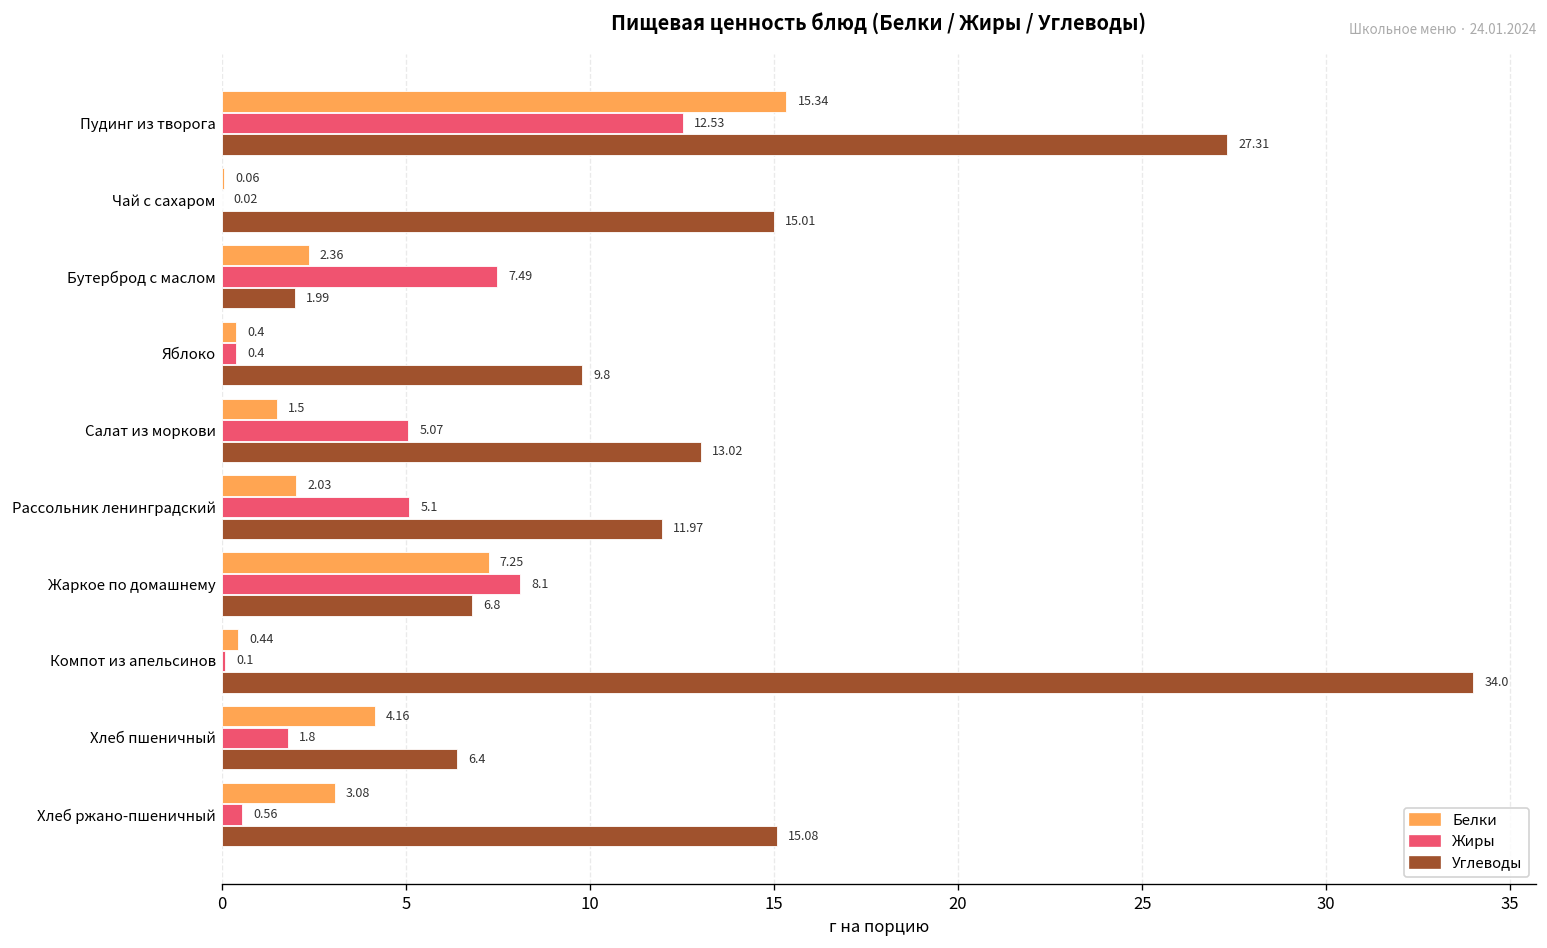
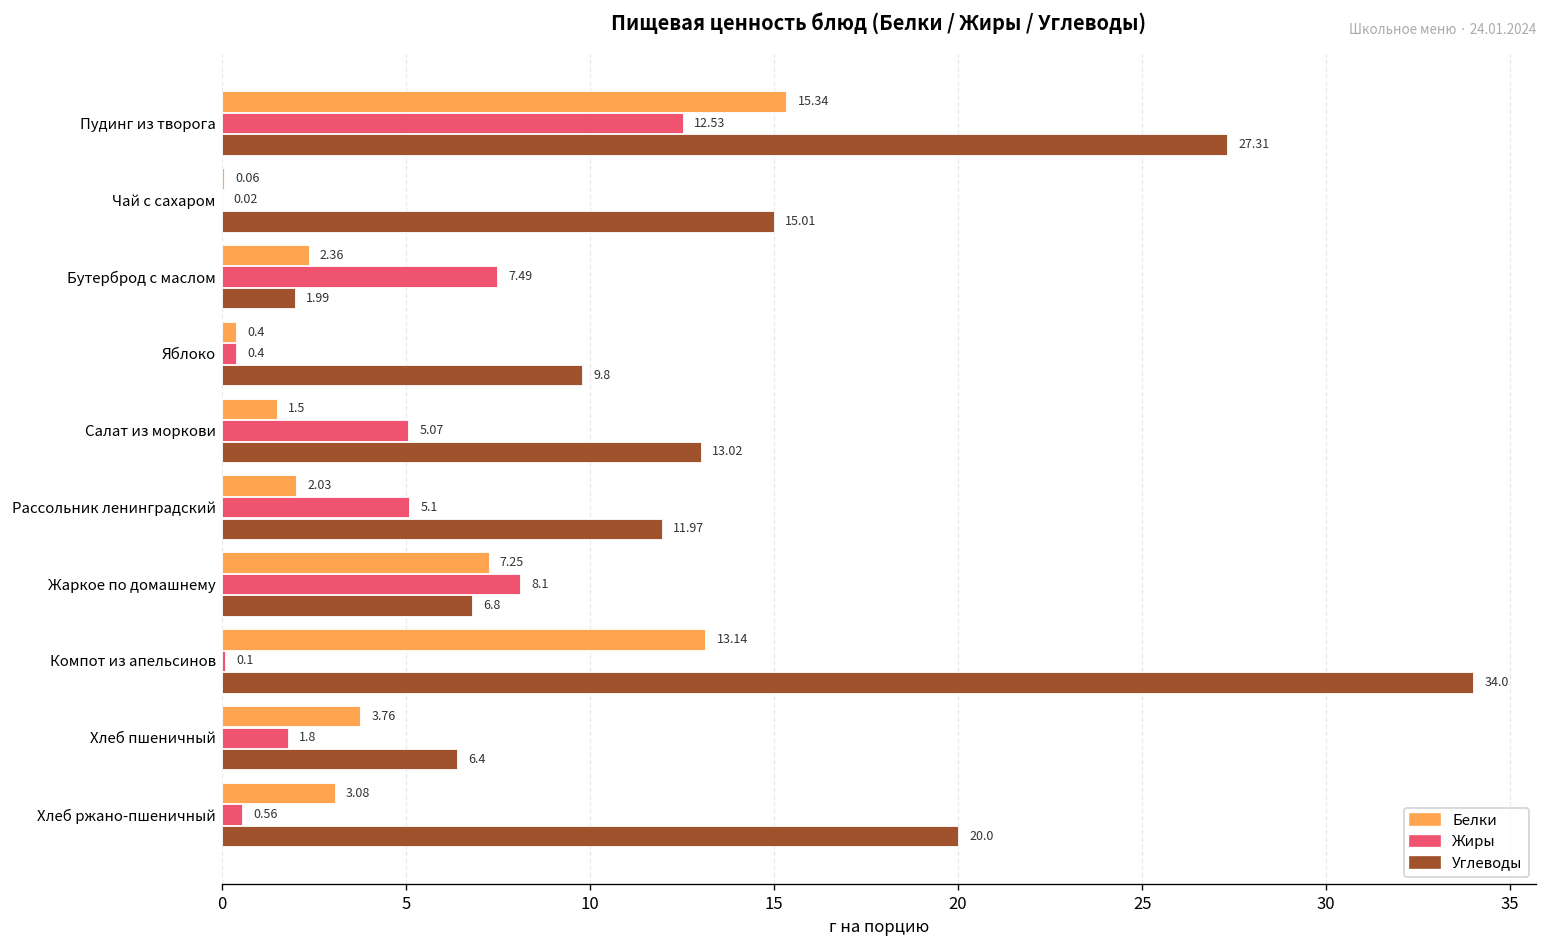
Белки, Компот из апельсинов: 0.44 -> 13.14
Белки, Хлеб пшеничный: 4.16 -> 3.76
Углеводы, Хлеб ржано-пшеничный: 15.08 -> 20.0
